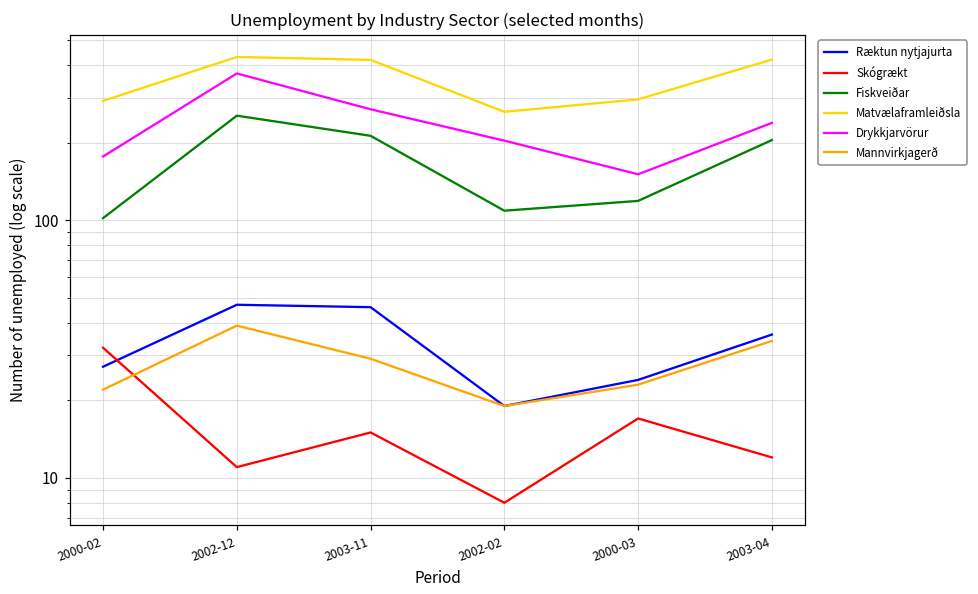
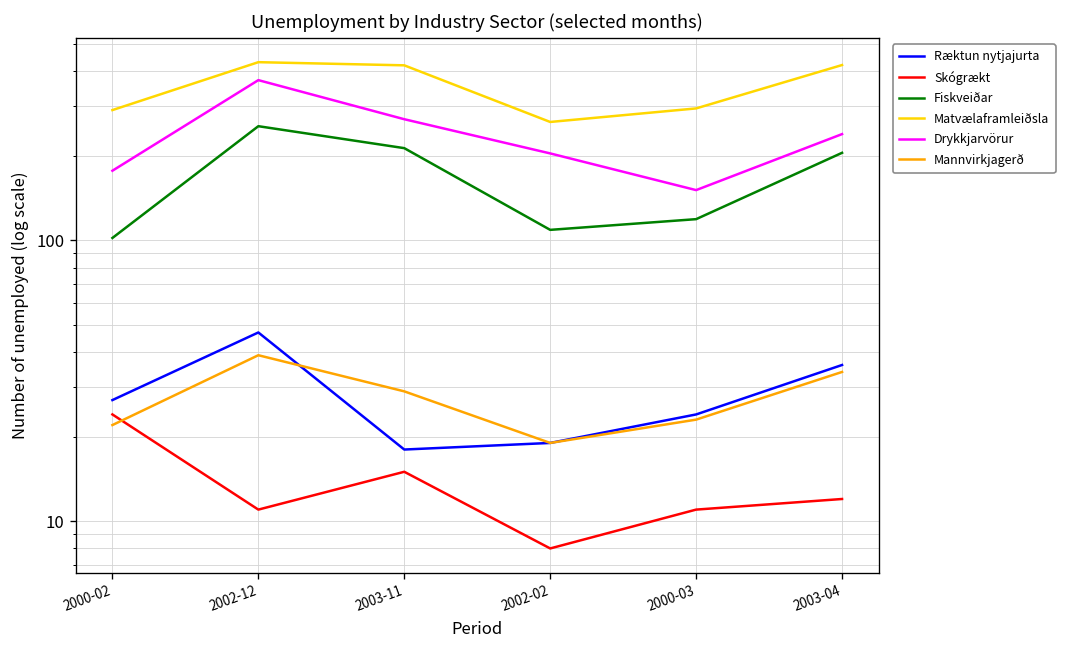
Skógrækt, 2000-02: 32 -> 24
Ræktun nytjajurta, 2003-11: 46 -> 18
Skógrækt, 2000-03: 17 -> 11
